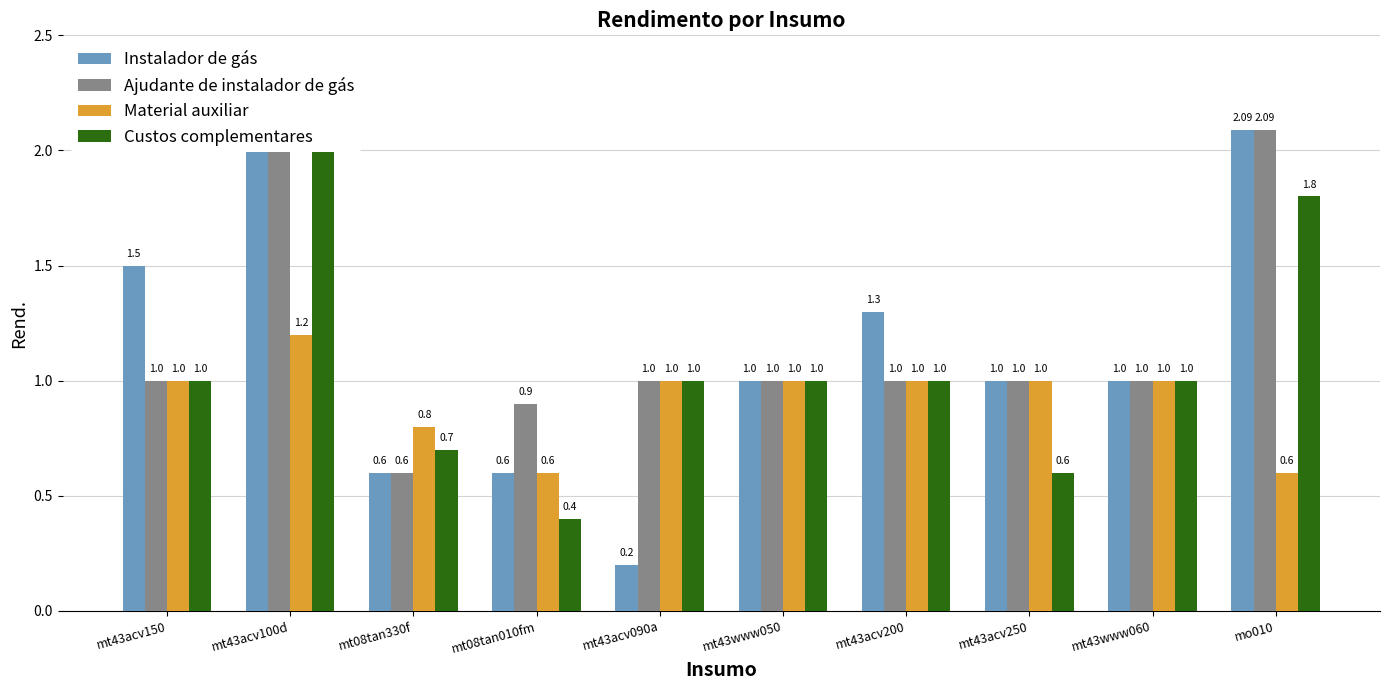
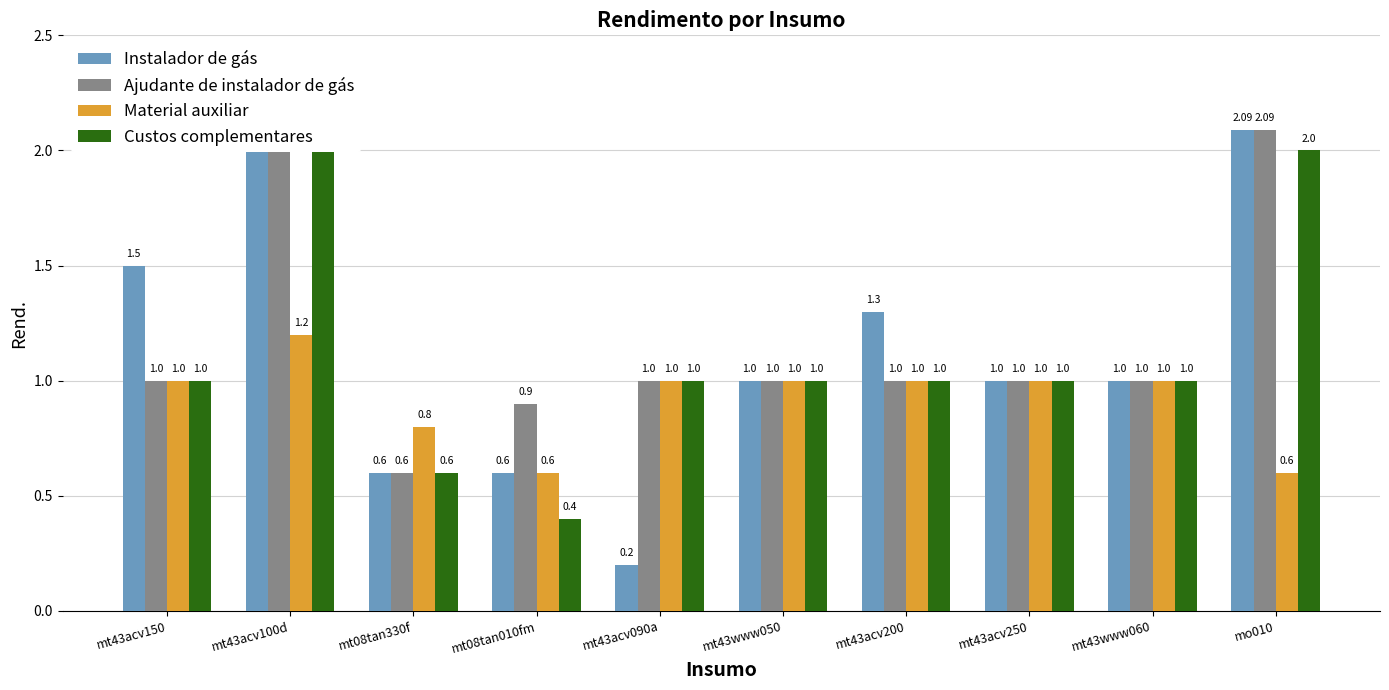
Custos complementares, mt08tan330f: 0.7 -> 0.6
Custos complementares, mt43acv250: 0.6 -> 1.0
Custos complementares, mo010: 1.8 -> 2.0
